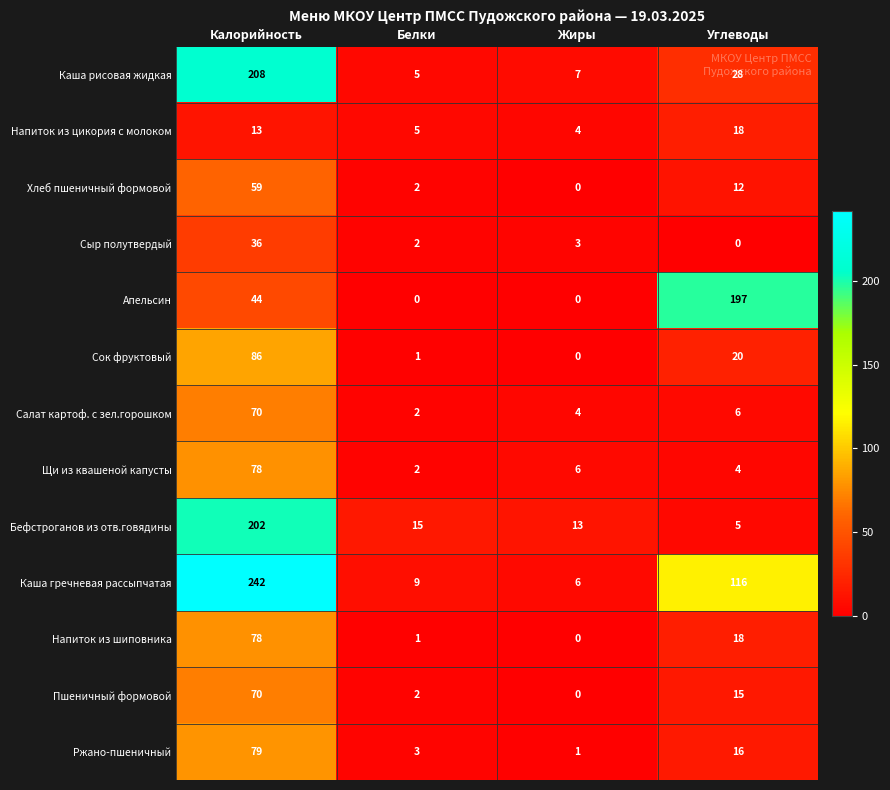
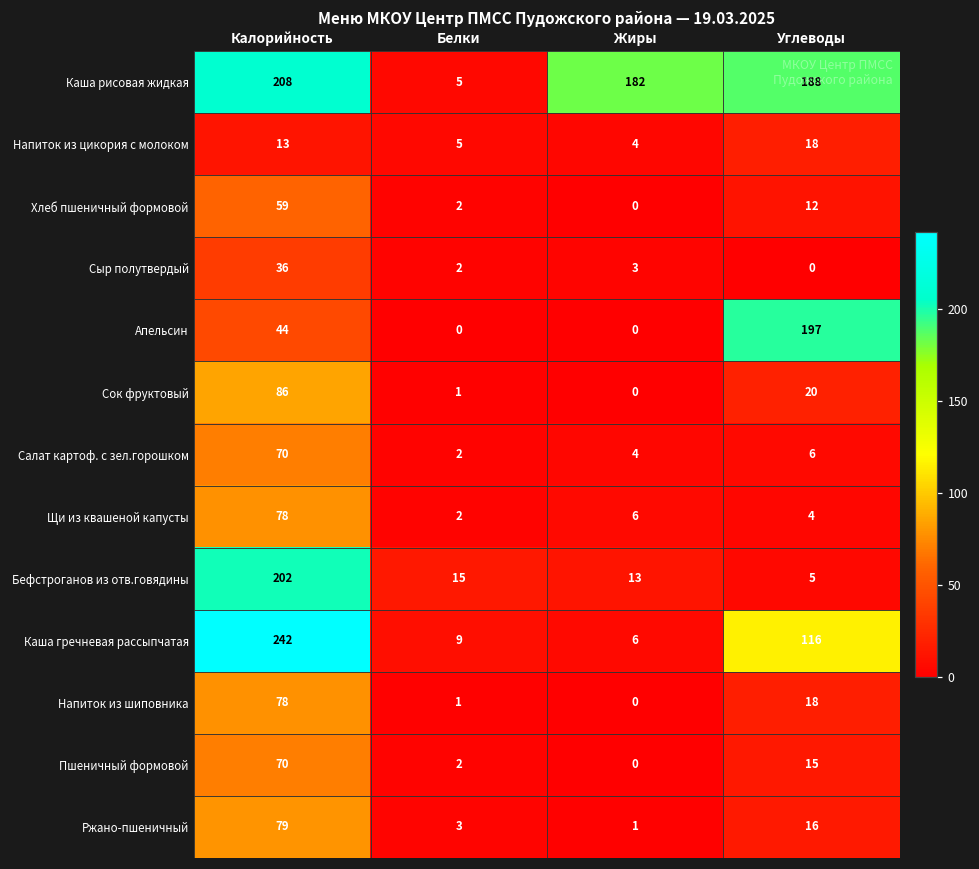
Каша рисовая жидкая, Жиры: 7 -> 182
Каша рисовая жидкая, Углеводы: 28 -> 188
